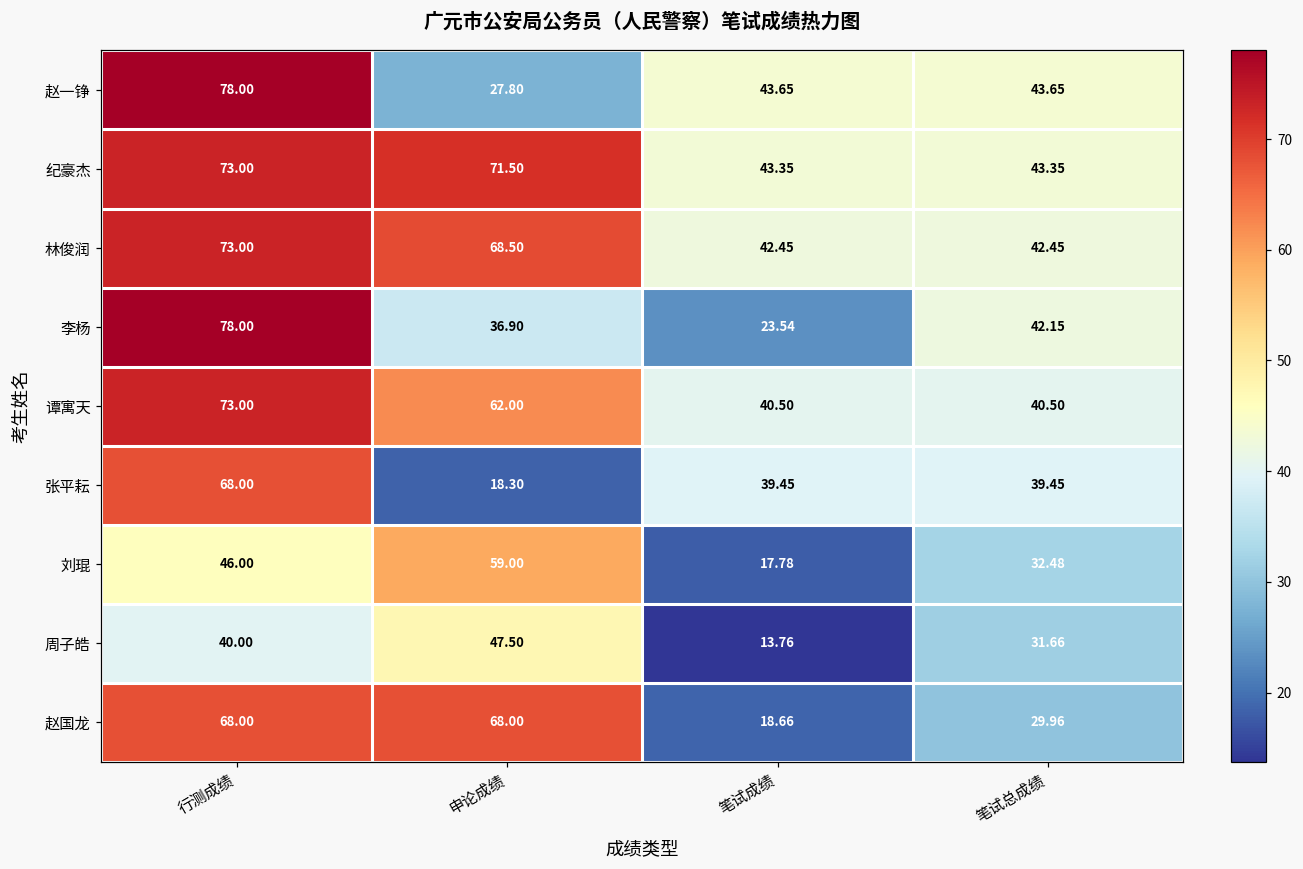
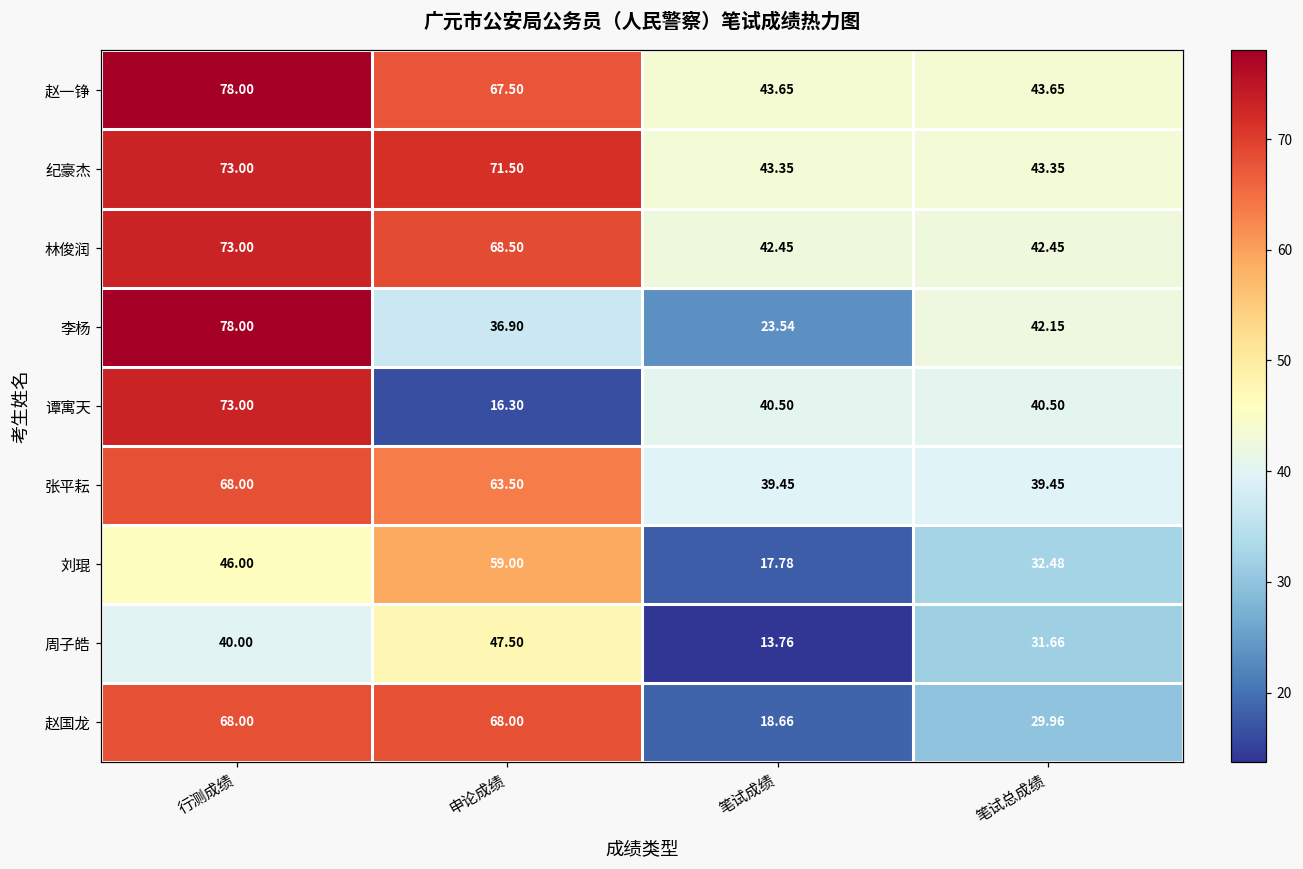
赵一铮, 申论成绩: 27.80 -> 67.50
谭寓天, 申论成绩: 62.00 -> 16.30
张平耘, 申论成绩: 18.30 -> 63.50
